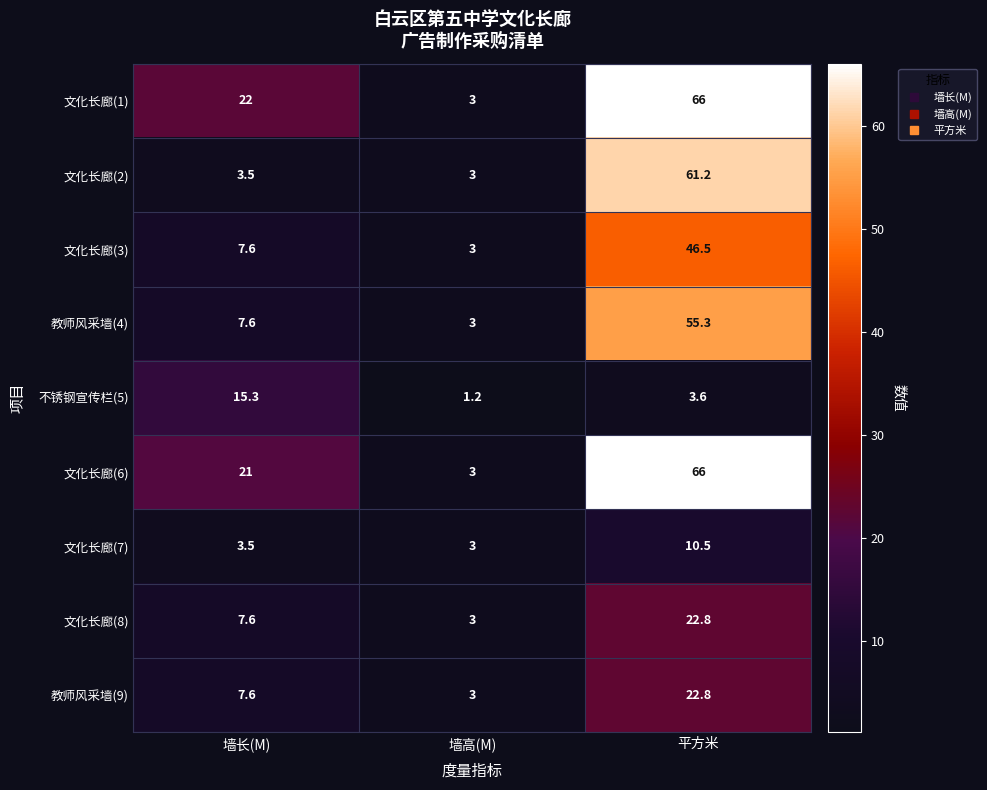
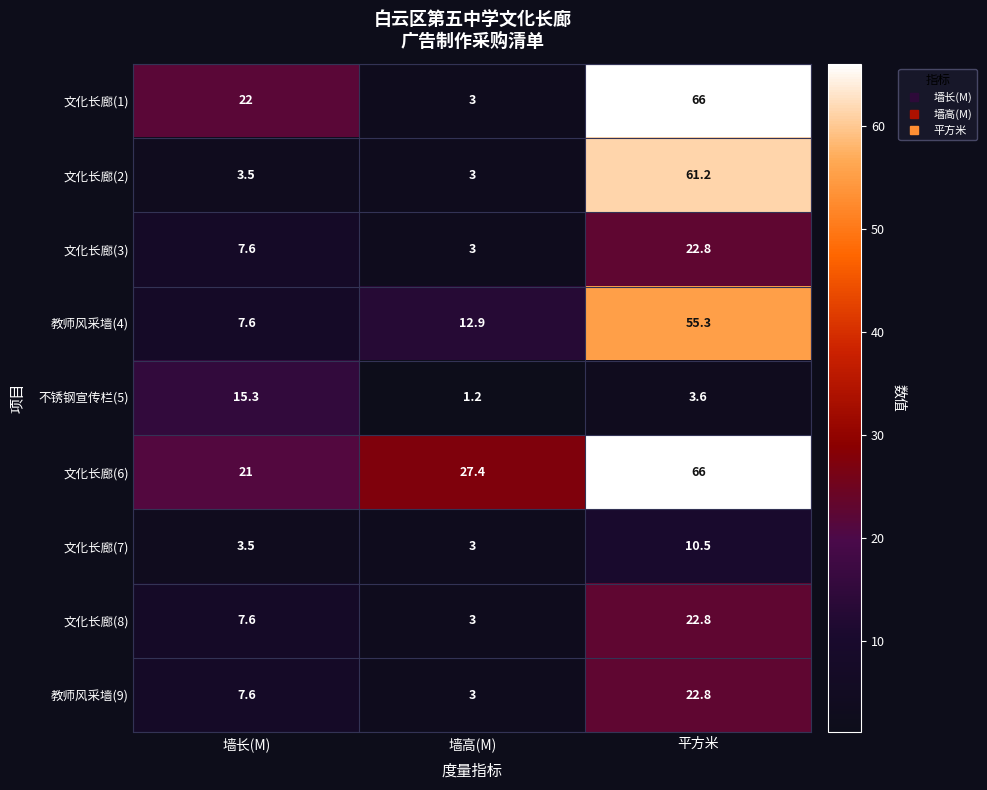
文化长廊(3), 平方米: 46.5 -> 22.8
教师风采墙(4), 墙高(M): 3 -> 12.9
文化长廊(6), 墙高(M): 3 -> 27.4
